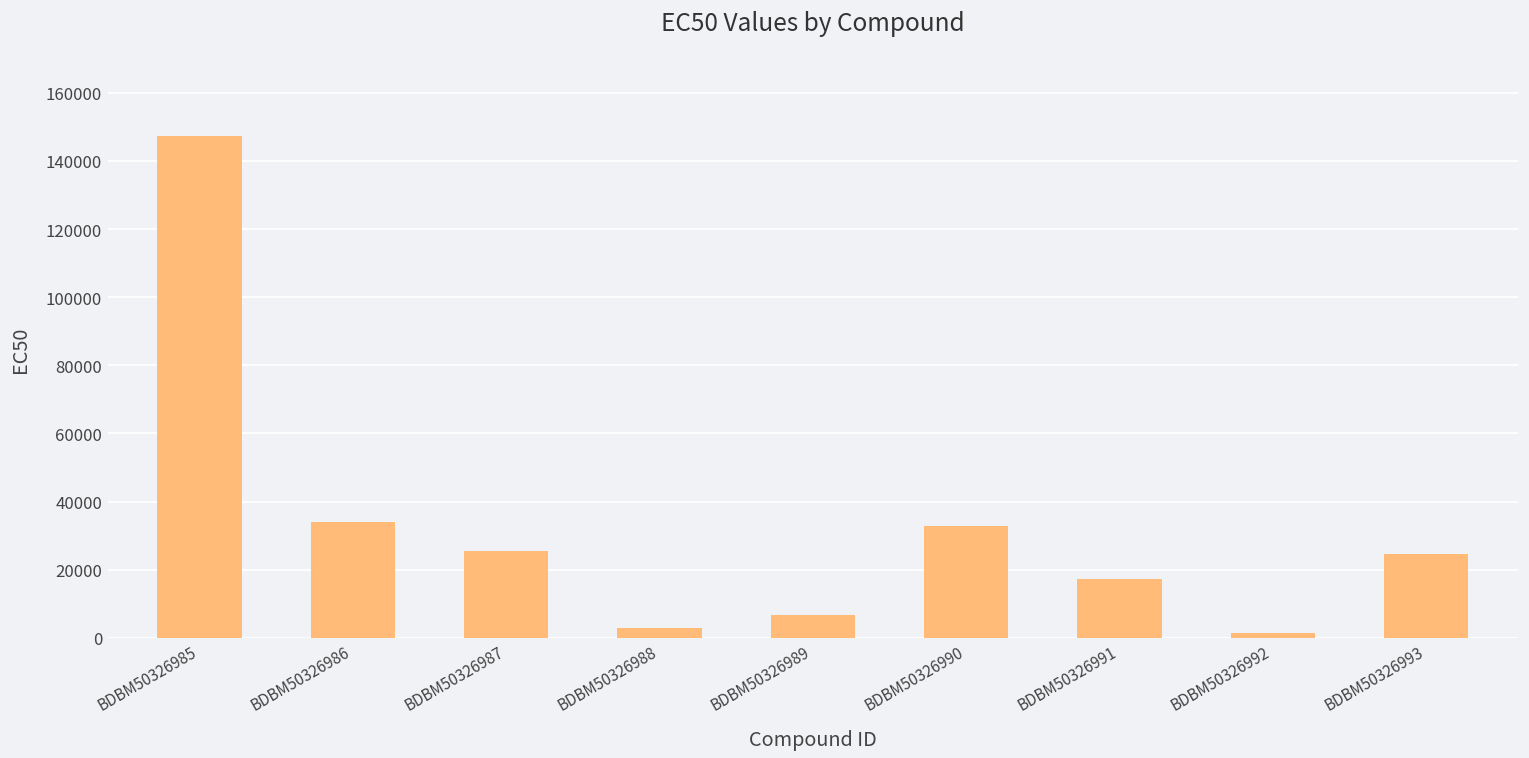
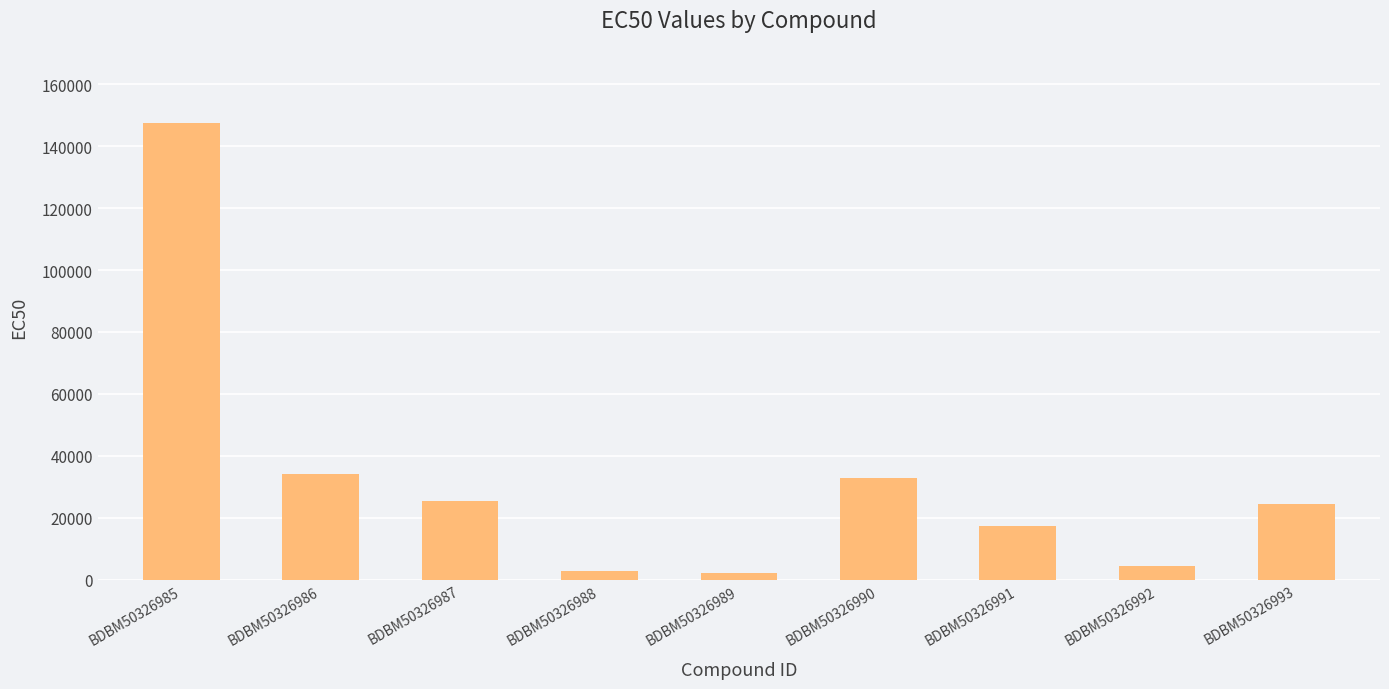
BDBM50326989: 7000 -> 2000
BDBM50326992: 2000 -> 5000
